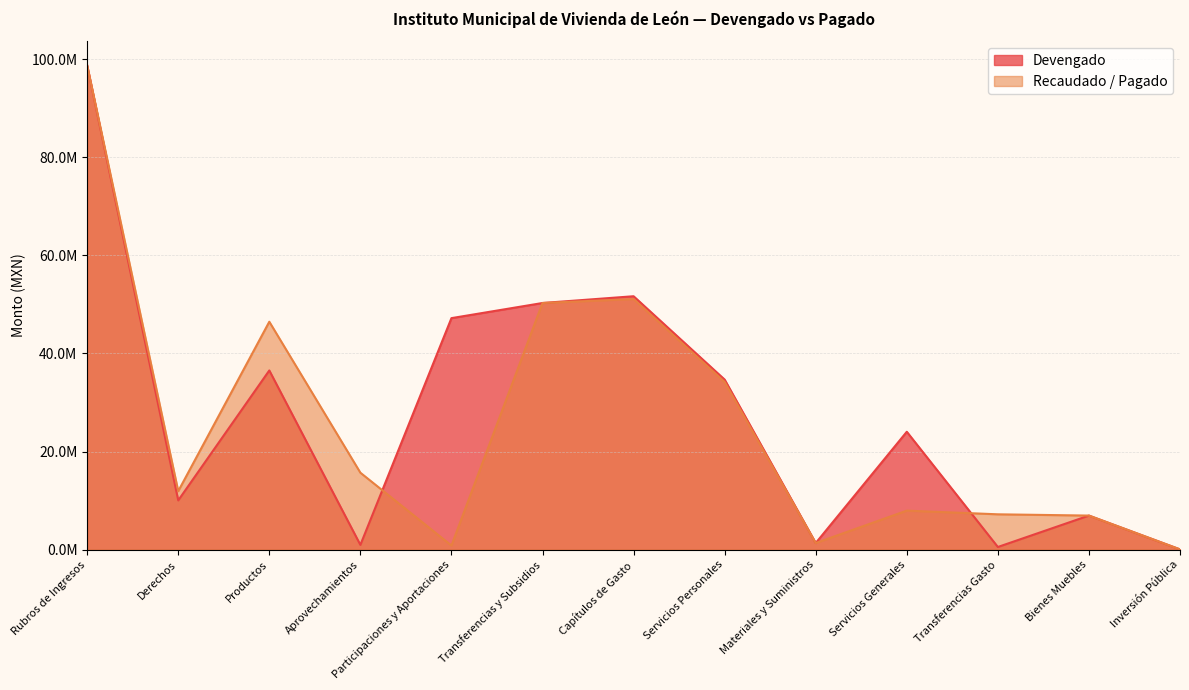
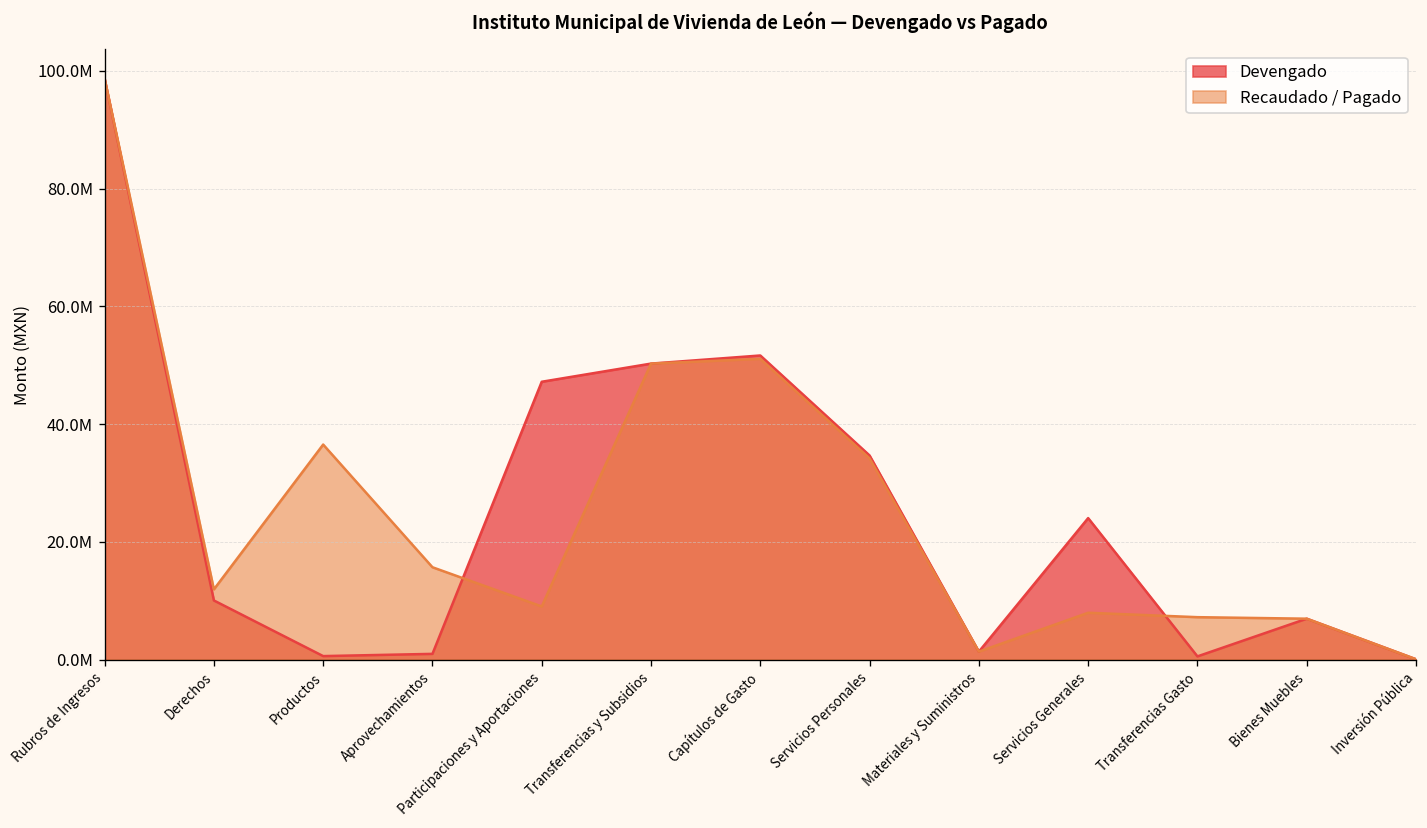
Devengado, Productos: 37000000 -> 1000000
Recaudado / Pagado, Productos: 46000000 -> 37000000
Recaudado / Pagado, Participaciones y Aportaciones: 1000000 -> 9000000
